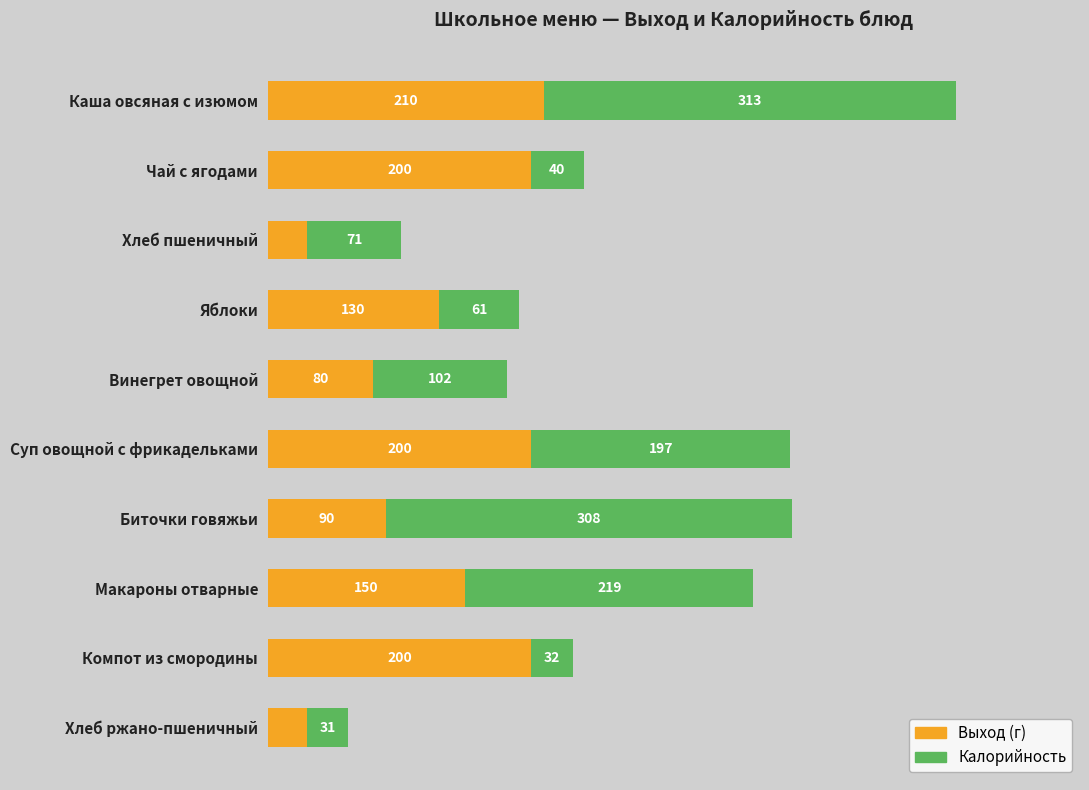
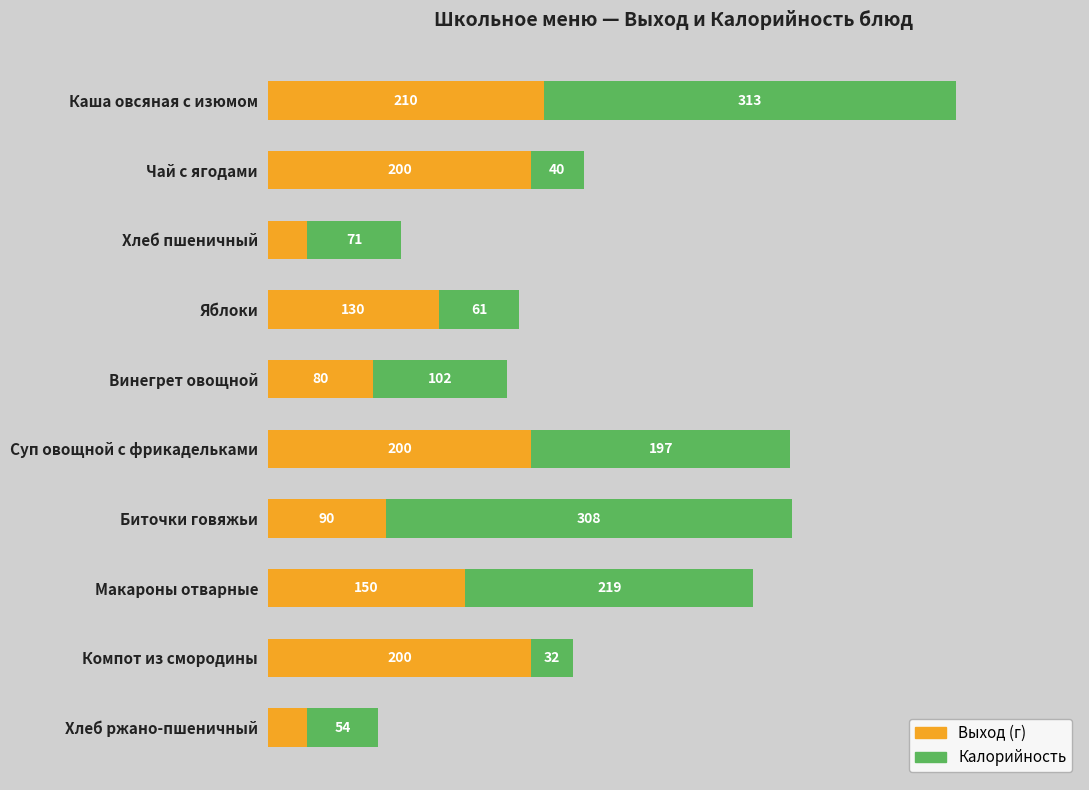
Калорийность, Хлеб ржано-пшеничный: 31 -> 54
